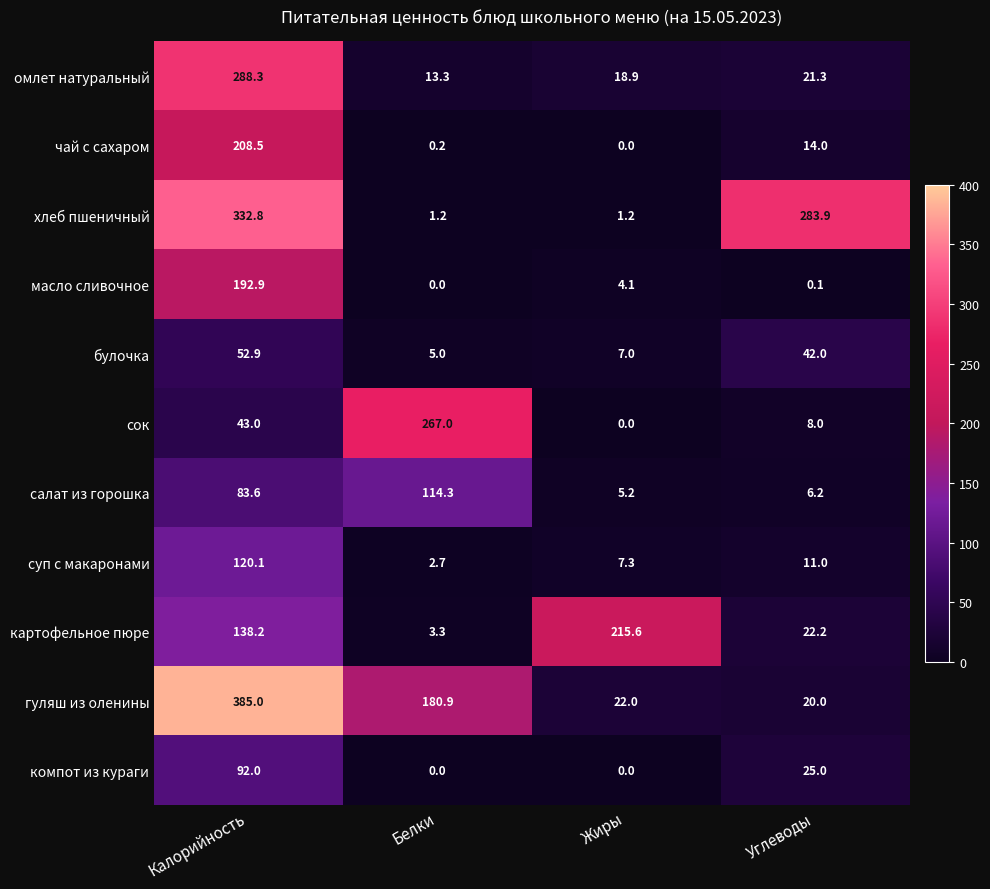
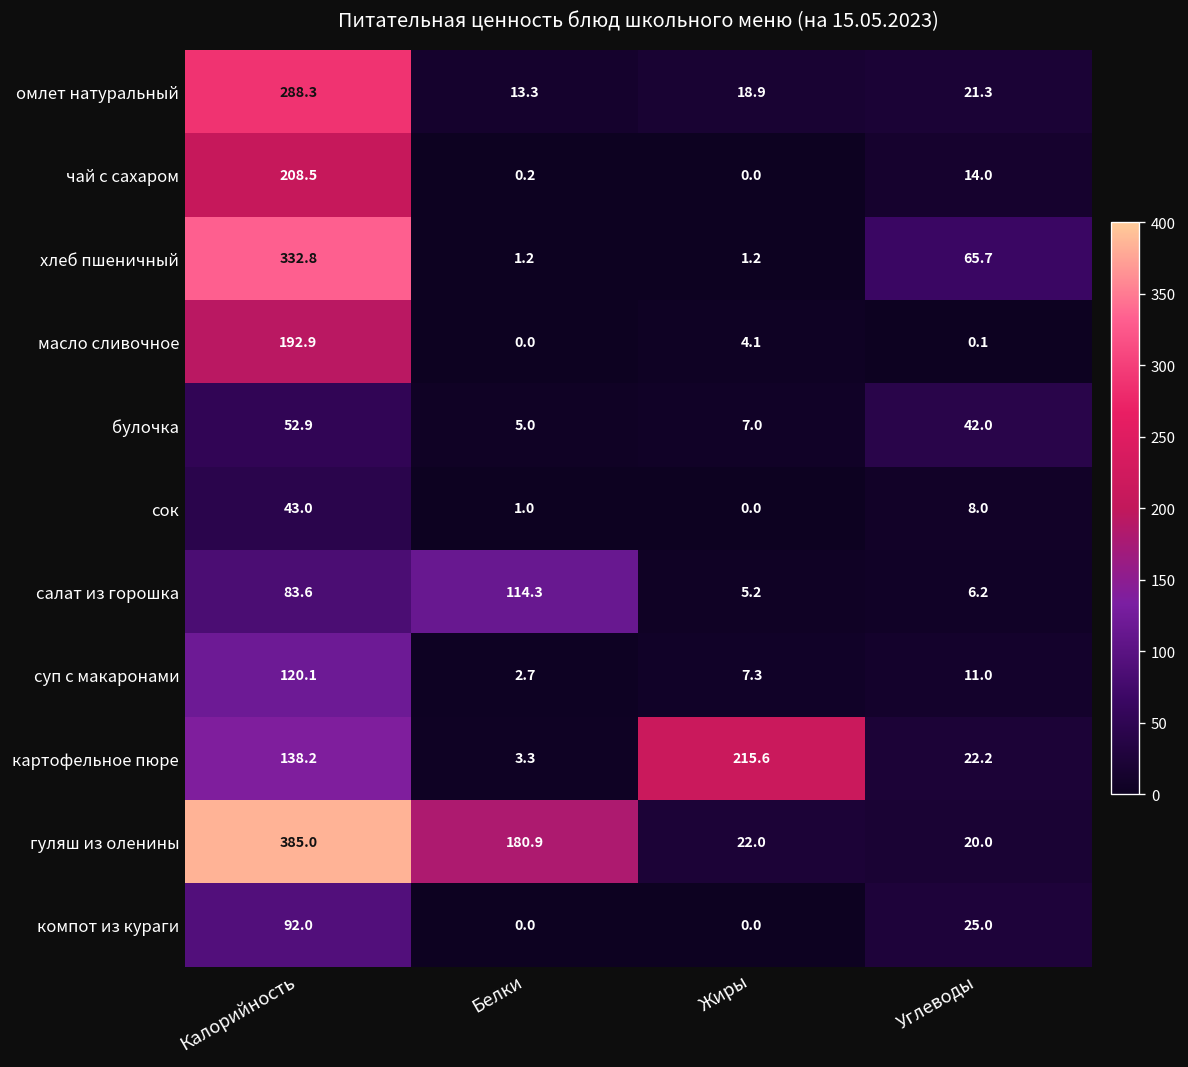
хлеб пшеничный, Углеводы: 283.9 -> 65.7
сок, Белки: 267.0 -> 1.0
